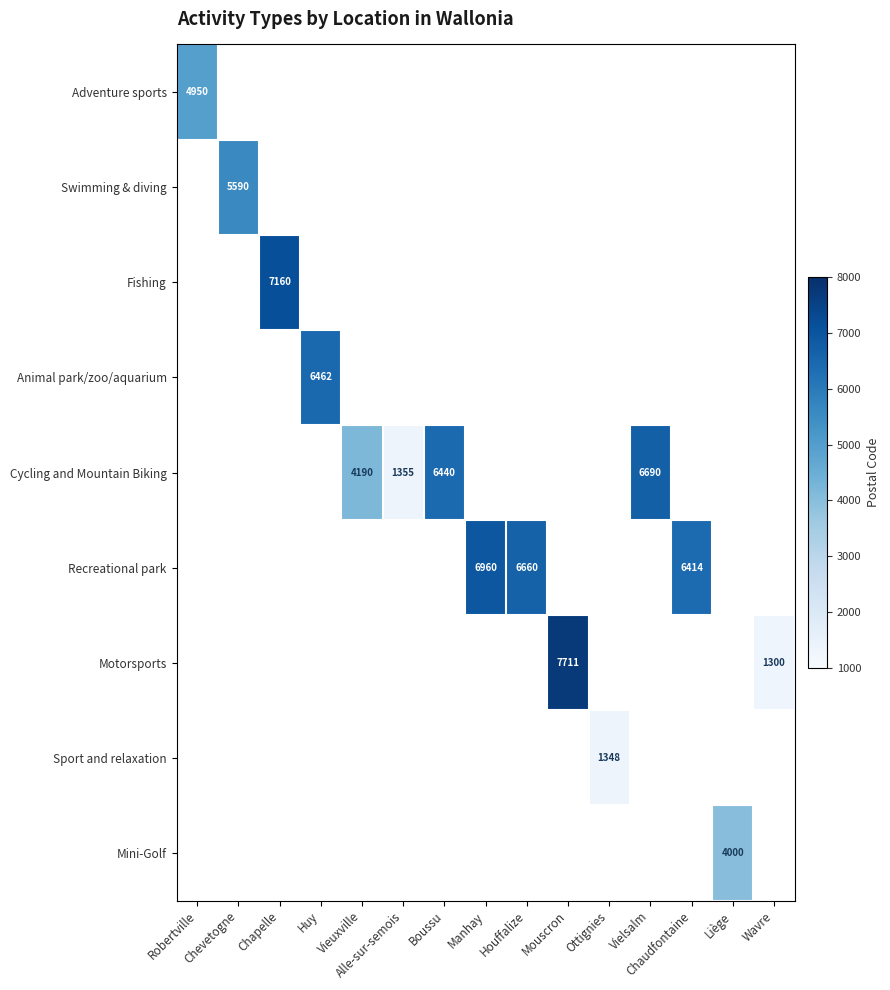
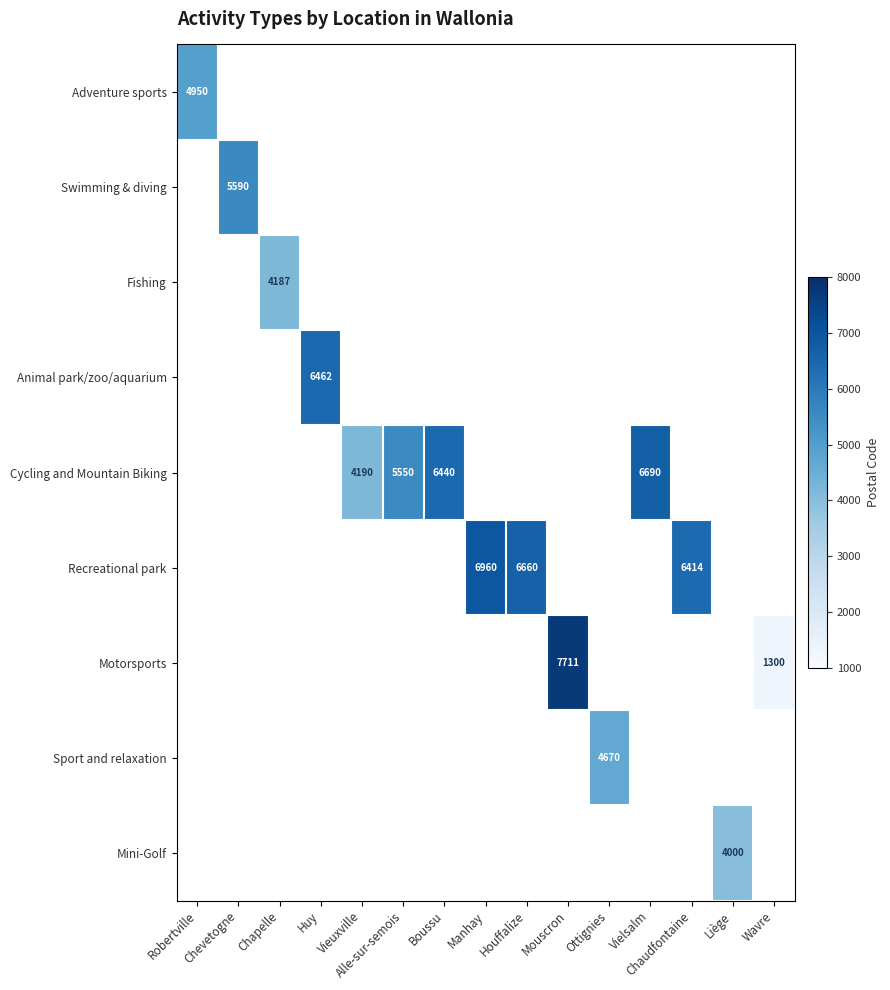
Fishing, Chapelle: 7160 -> 4187
Cycling and Mountain Biking, Alle-sur-semois: 1355 -> 5550
Sport and relaxation, Ottignies: 1348 -> 4670
